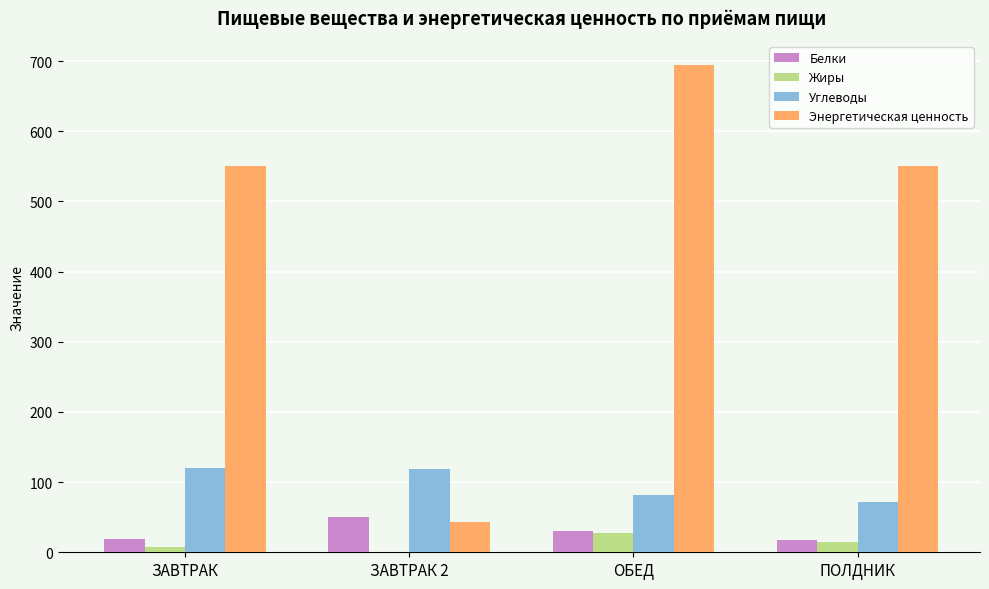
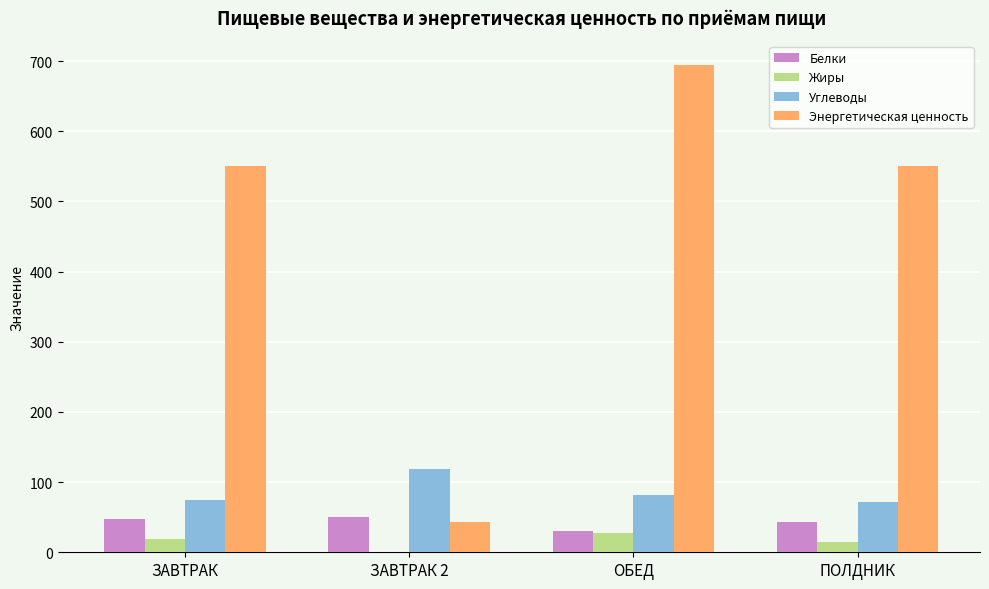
Белки, ЗАВТРАК: 20 -> 50
Жиры, ЗАВТРАК: 10 -> 20
Углеводы, ЗАВТРАК: 120 -> 70
Белки, ПОЛДНИК: 20 -> 40
